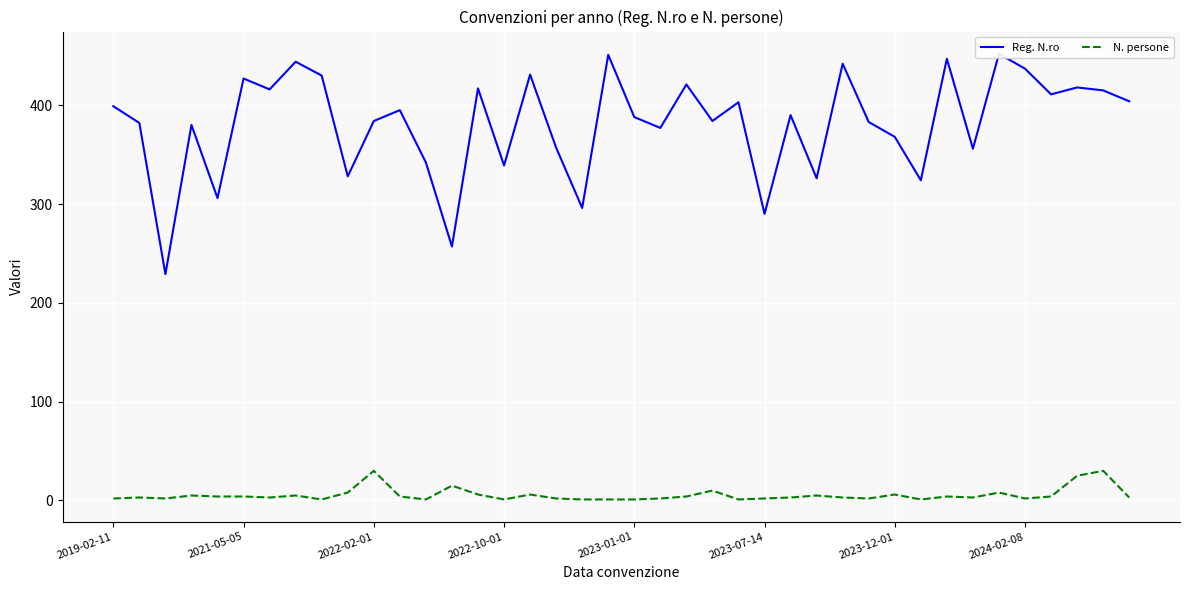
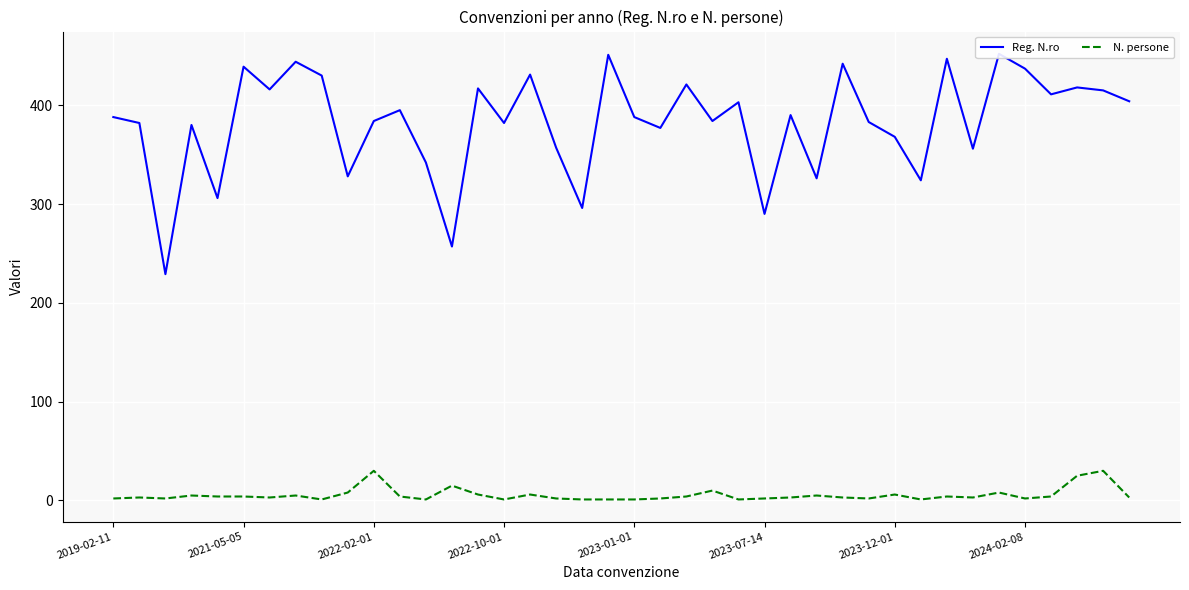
Reg. N.ro, 2019-02-11: 400 -> 390
Reg. N.ro, 2021-05-05: 430 -> 440
Reg. N.ro, 2022-10-01: 340 -> 380
